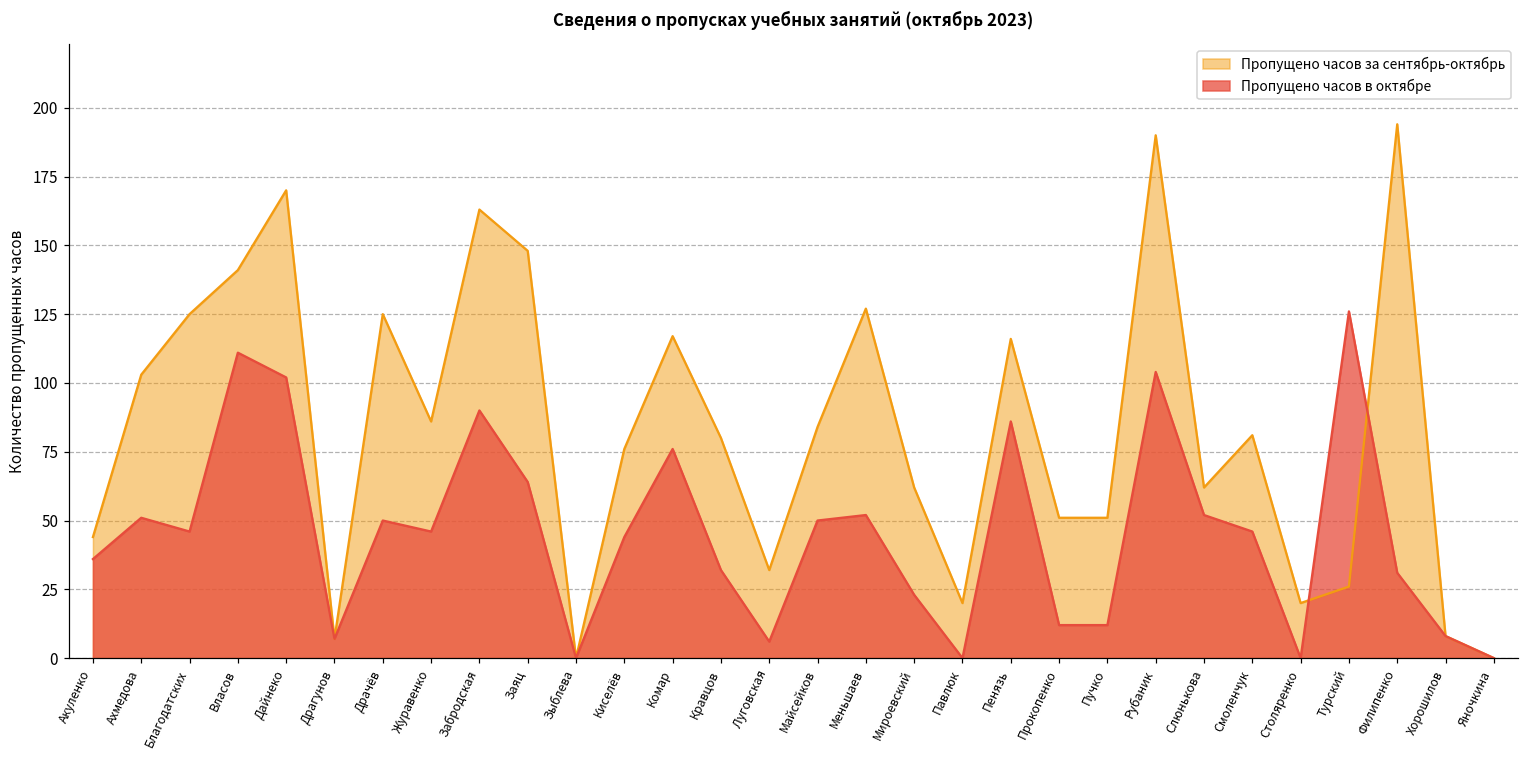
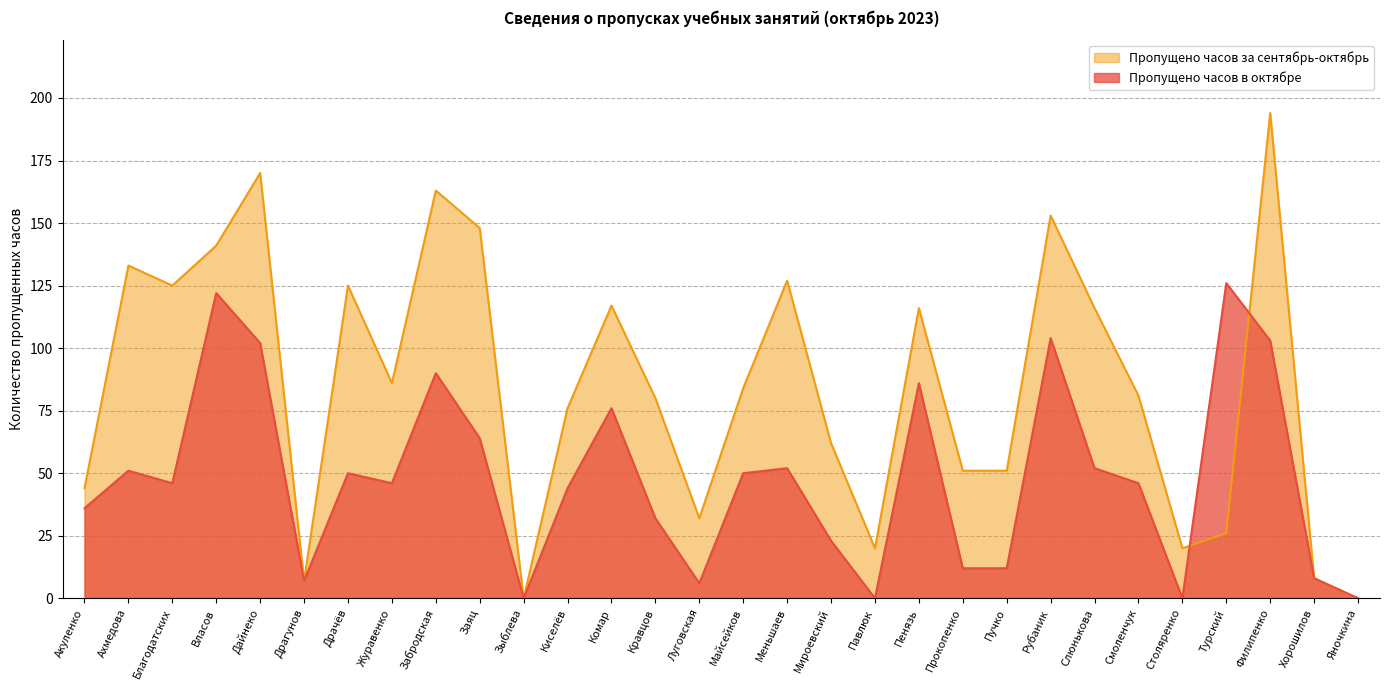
Пропущено часов за сентябрь-октябрь, Ахмедова: 103 -> 133
Пропущено часов в октябре, Власов: 111 -> 122
Пропущено часов за сентябрь-октябрь, Рубаник: 190 -> 153
Пропущено часов за сентябрь-октябрь, Слюнькова: 62 -> 116
Пропущено часов в октябре, Филипенко: 31 -> 103
